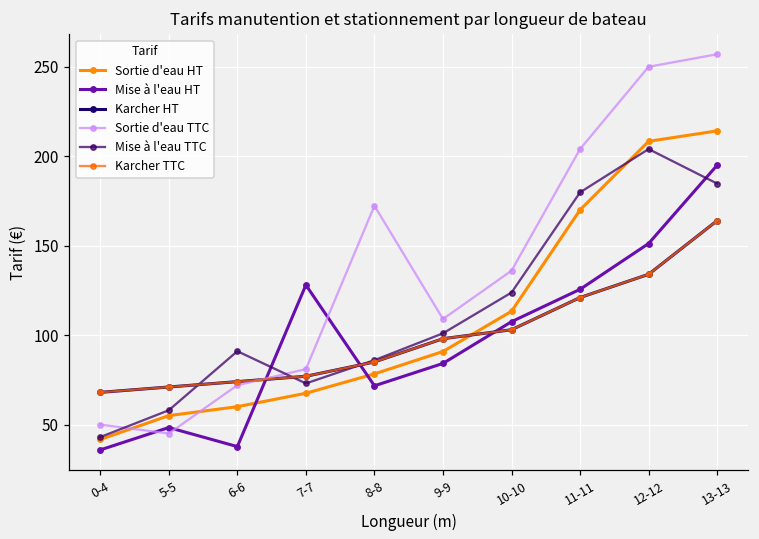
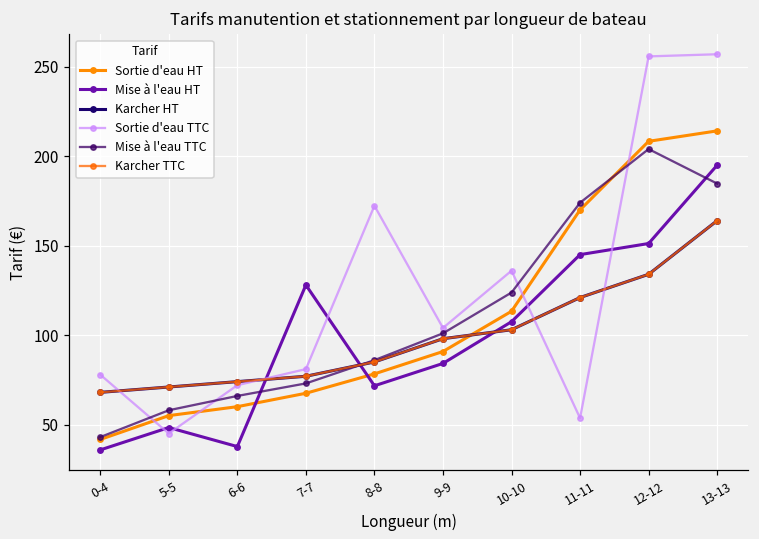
Sortie d'eau TTC, 0-4: 50 -> 78
Mise à l'eau TTC, 6-6: 91 -> 66
Sortie d'eau TTC, 9-9: 109 -> 104
Mise à l'eau HT, 11-11: 126 -> 145
Sortie d'eau TTC, 11-11: 204 -> 54
Mise à l'eau TTC, 11-11: 180 -> 174
Sortie d'eau TTC, 12-12: 250 -> 256
